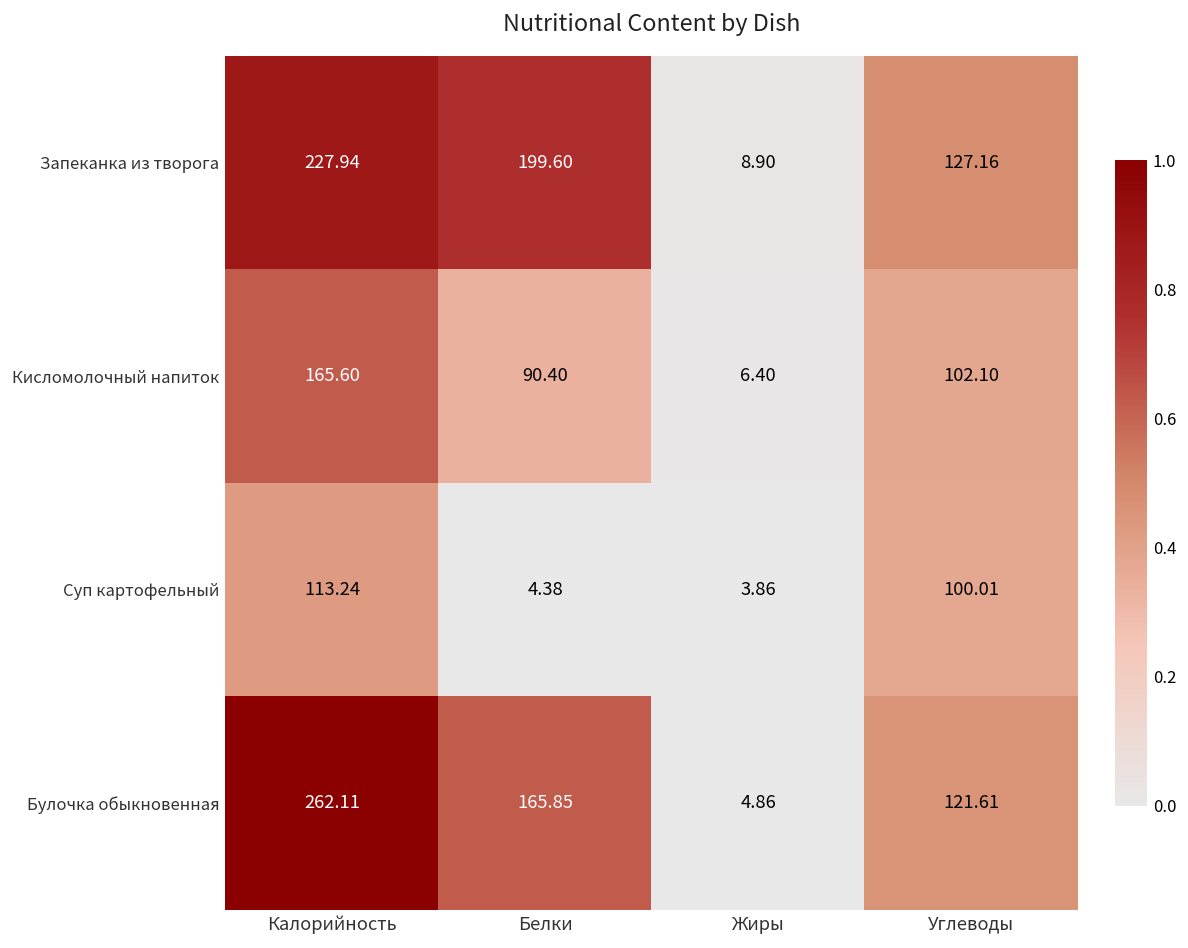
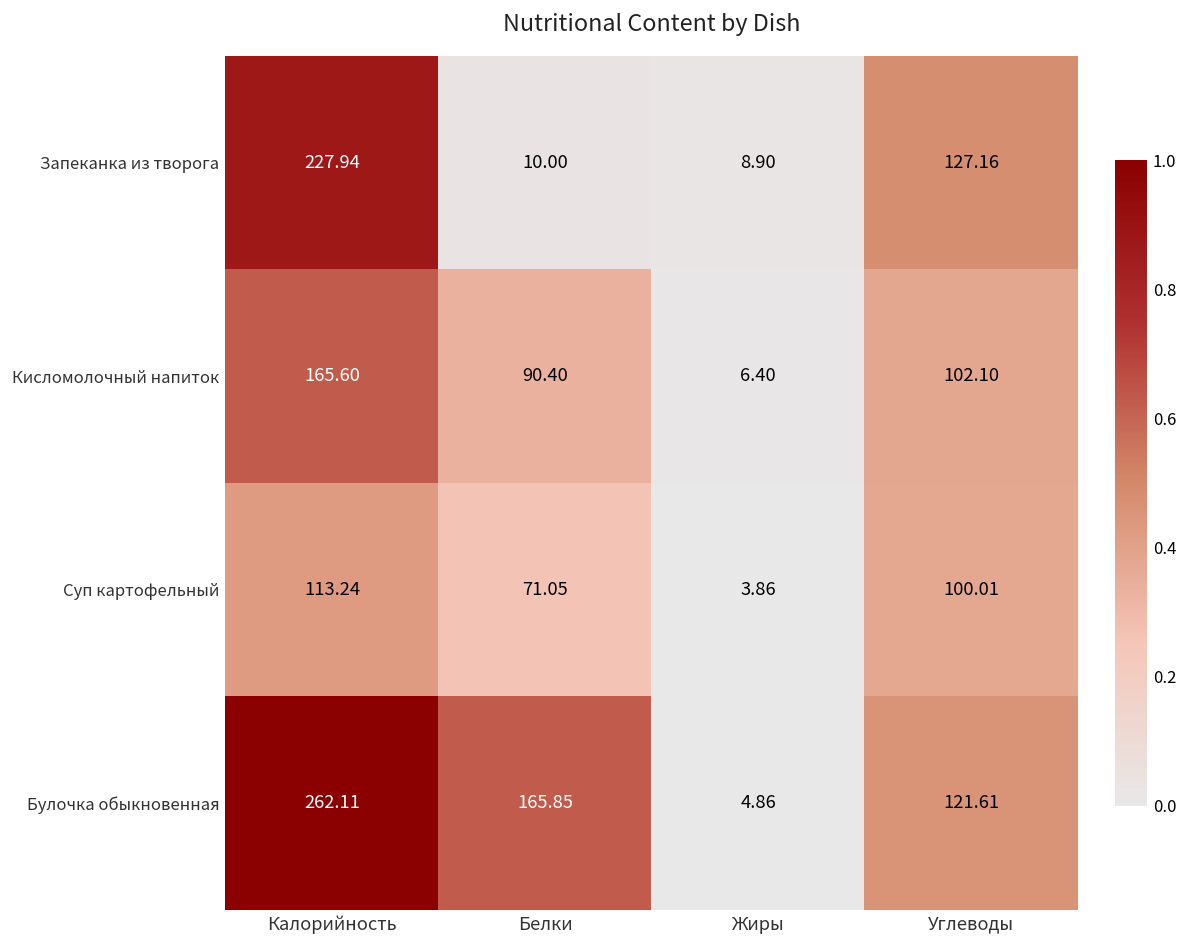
Запеканка из творога, Белки: 199.60 -> 10.00
Суп картофельный, Белки: 4.38 -> 71.05
